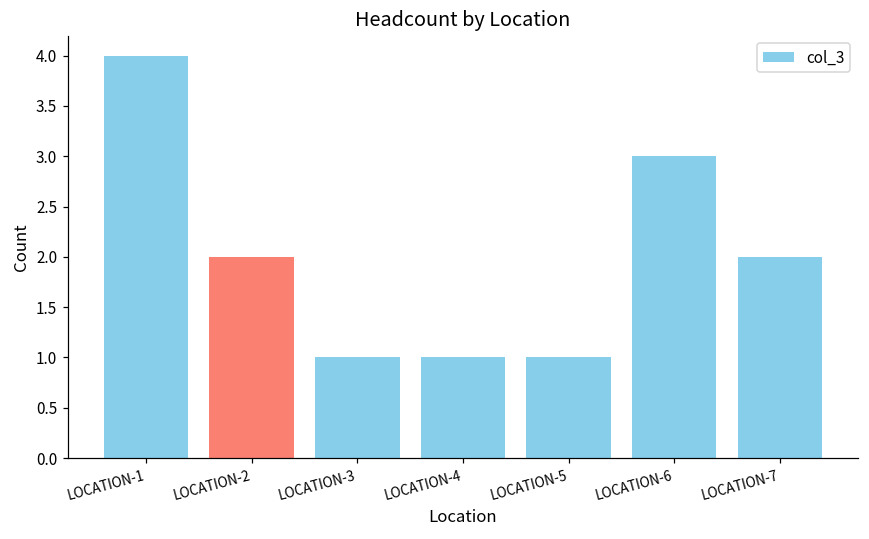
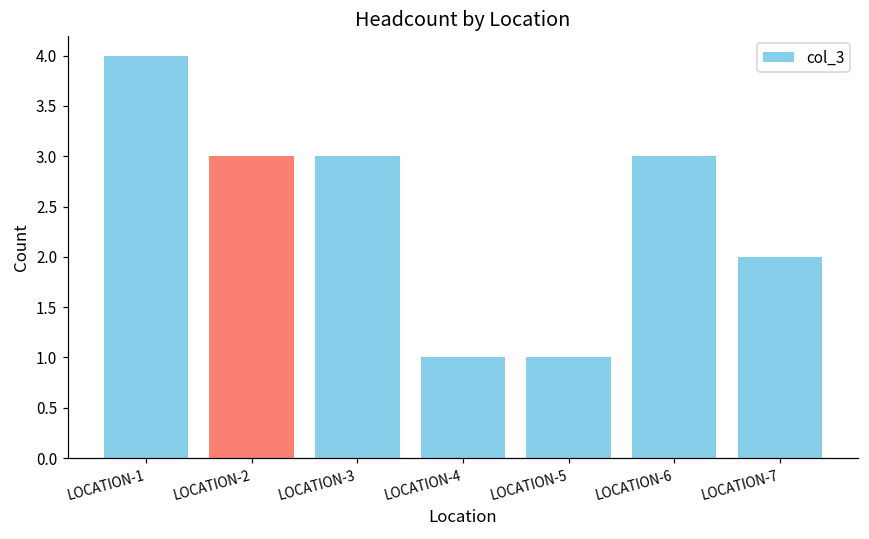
LOCATION-2: 2 -> 3
LOCATION-3: 1 -> 3
